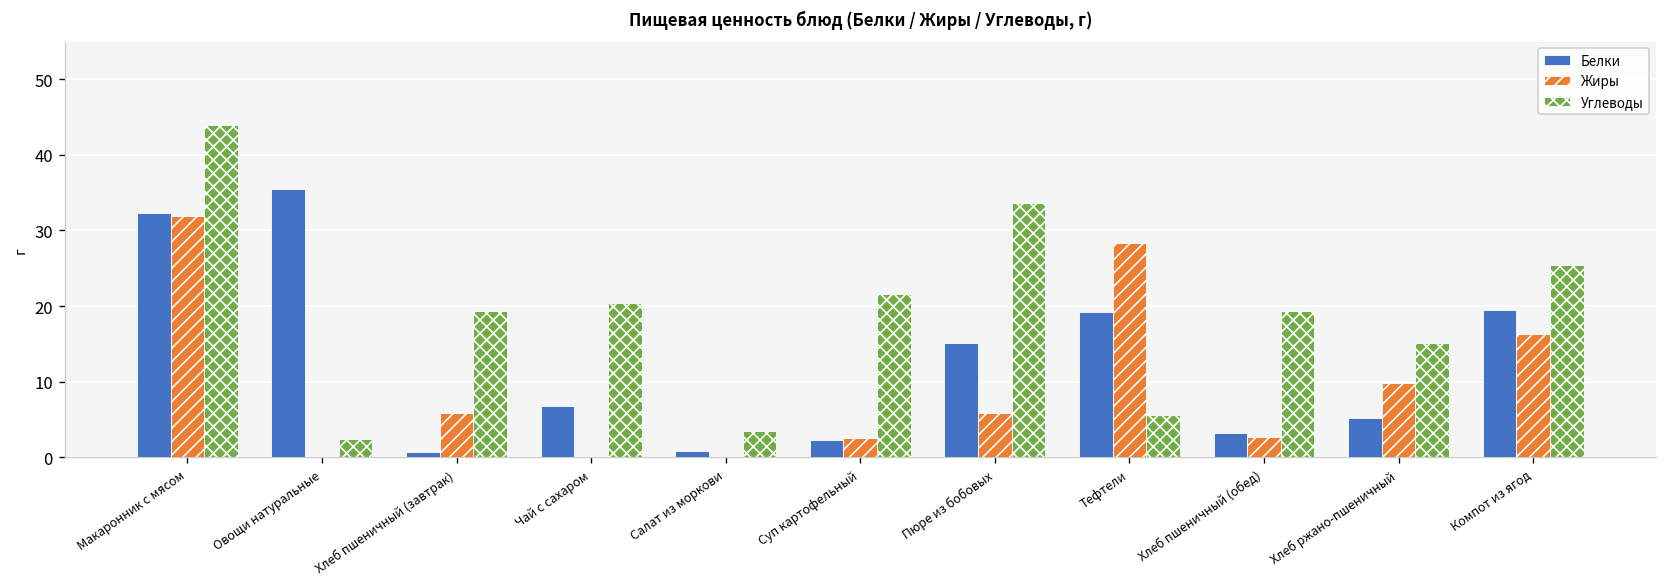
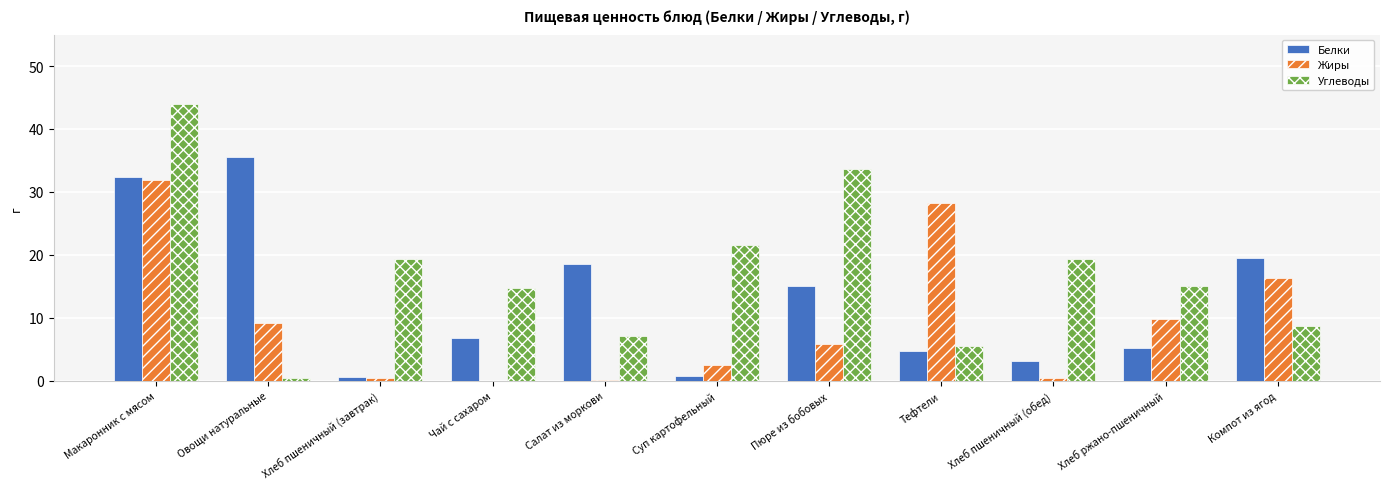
Жиры, Овощи натуральные: 0 -> 9
Углеводы, Овощи натуральные: 2 -> 1
Жиры, Хлеб пшеничный (завтрак): 6 -> 0
Углеводы, Чай с сахаром: 20 -> 15
Белки, Салат из моркови: 1 -> 18
Углеводы, Салат из моркови: 3 -> 7
Белки, Суп картофельный: 2 -> 1
Белки, Тефтели: 19 -> 5
Жиры, Хлеб пшеничный (обед): 3 -> 0
Углеводы, Компот из ягод: 25 -> 9
